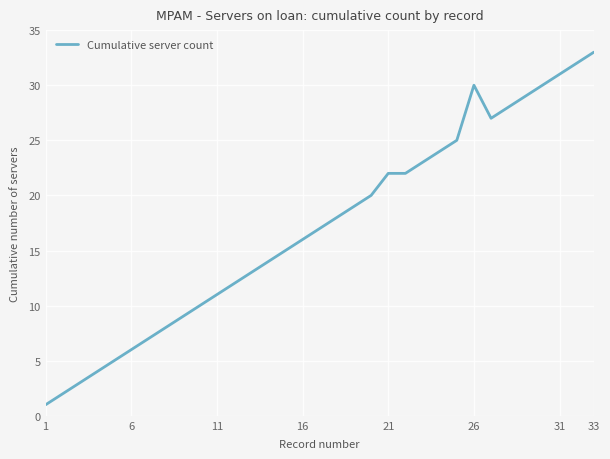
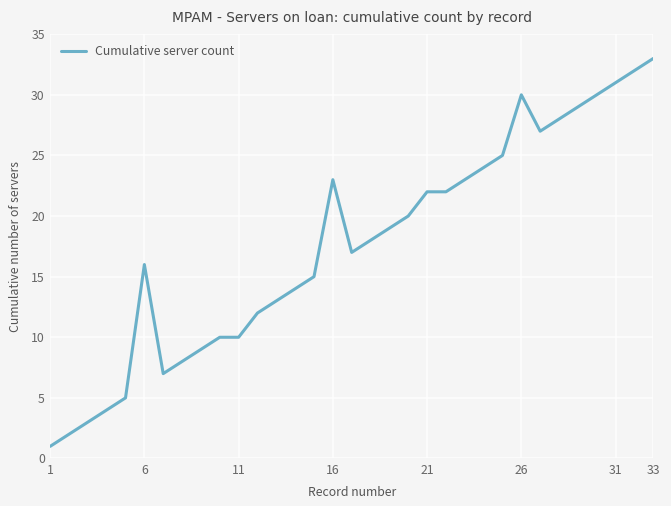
6: 6 -> 16
11: 11 -> 10
16: 16 -> 23
